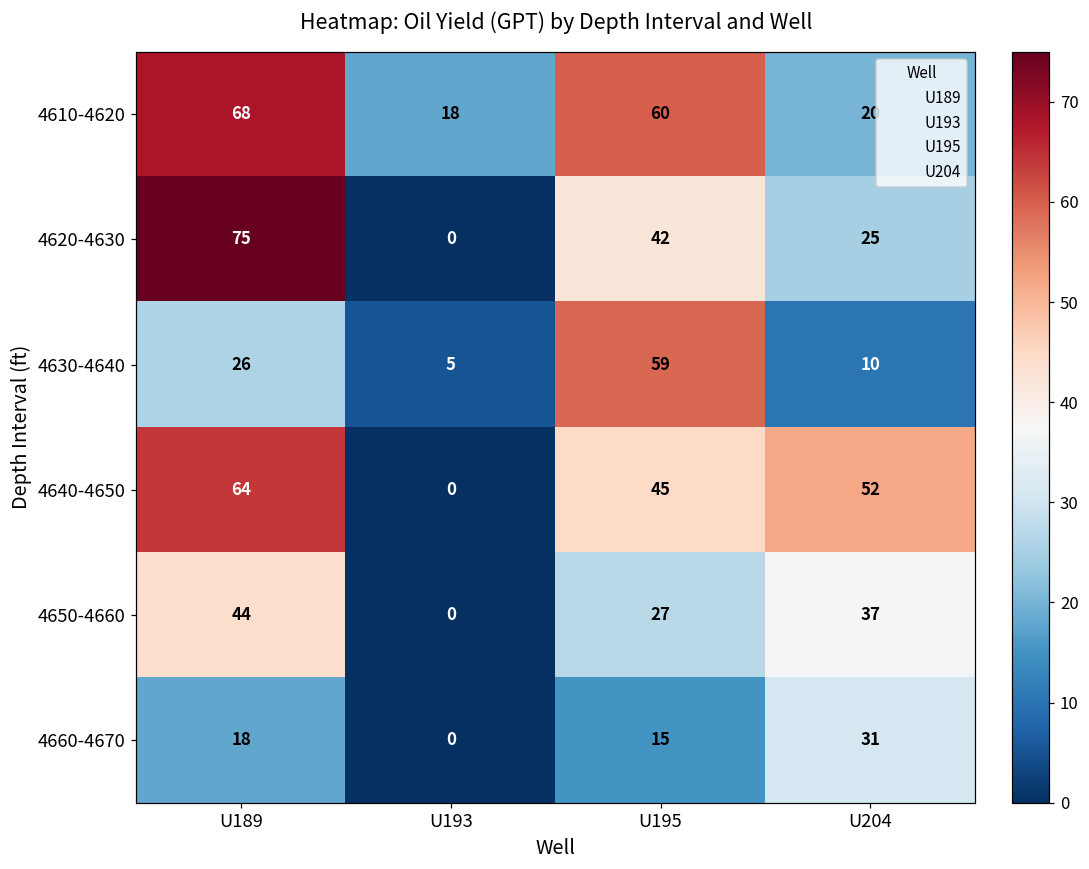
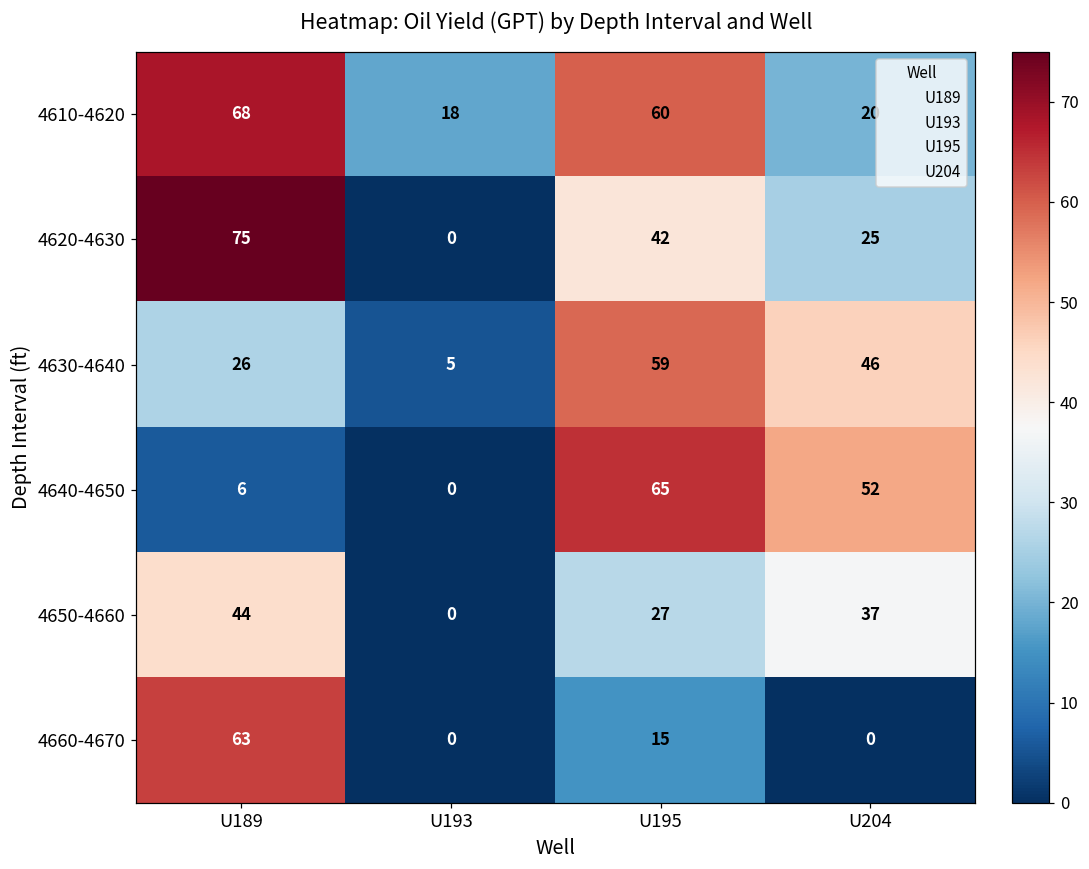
4630-4640, U204: 10 -> 46
4640-4650, U189: 64 -> 6
4640-4650, U195: 45 -> 65
4660-4670, U189: 18 -> 63
4660-4670, U204: 31 -> 0
